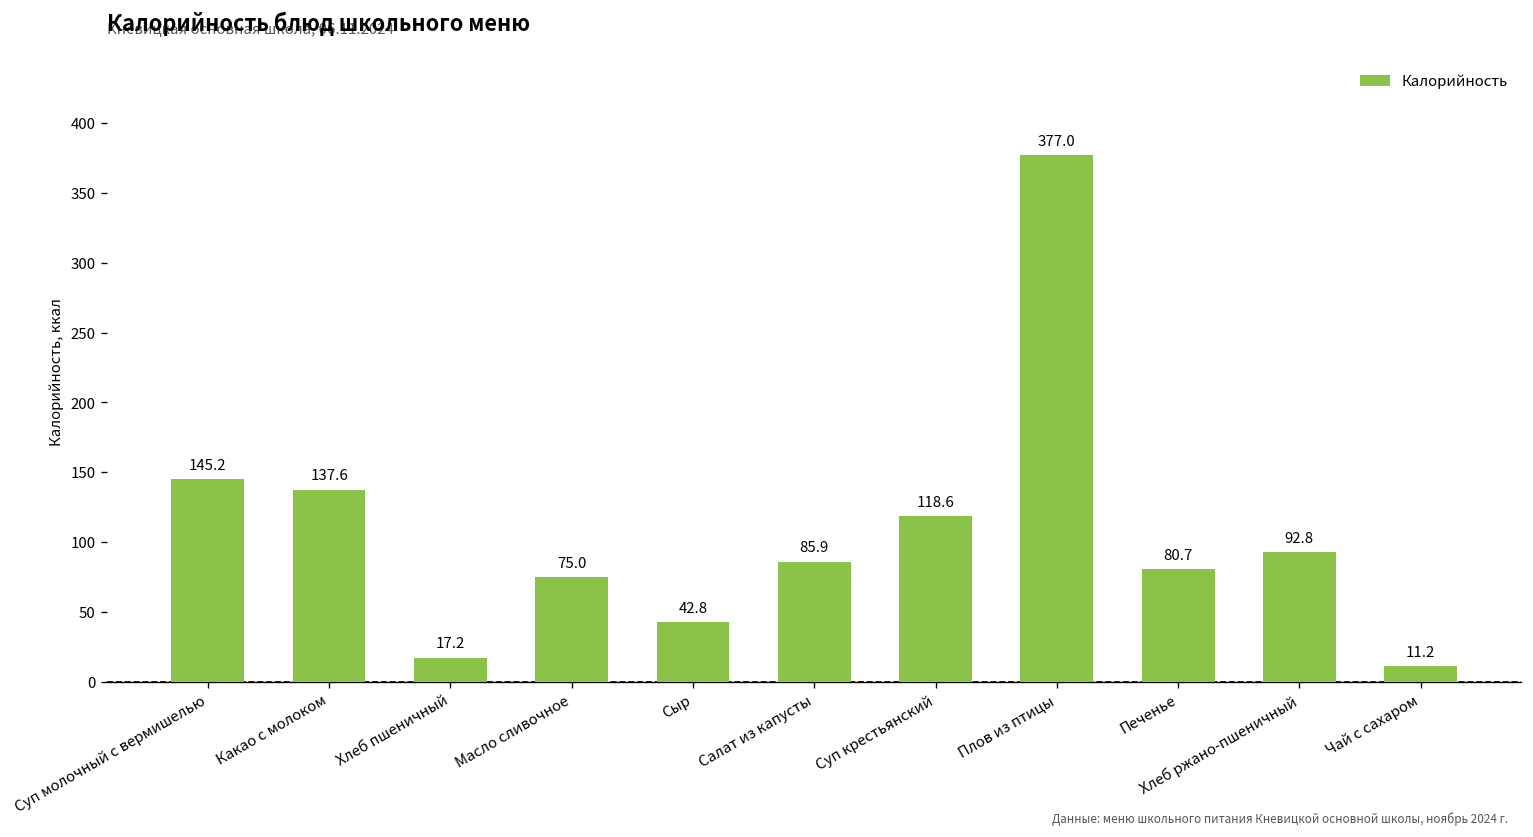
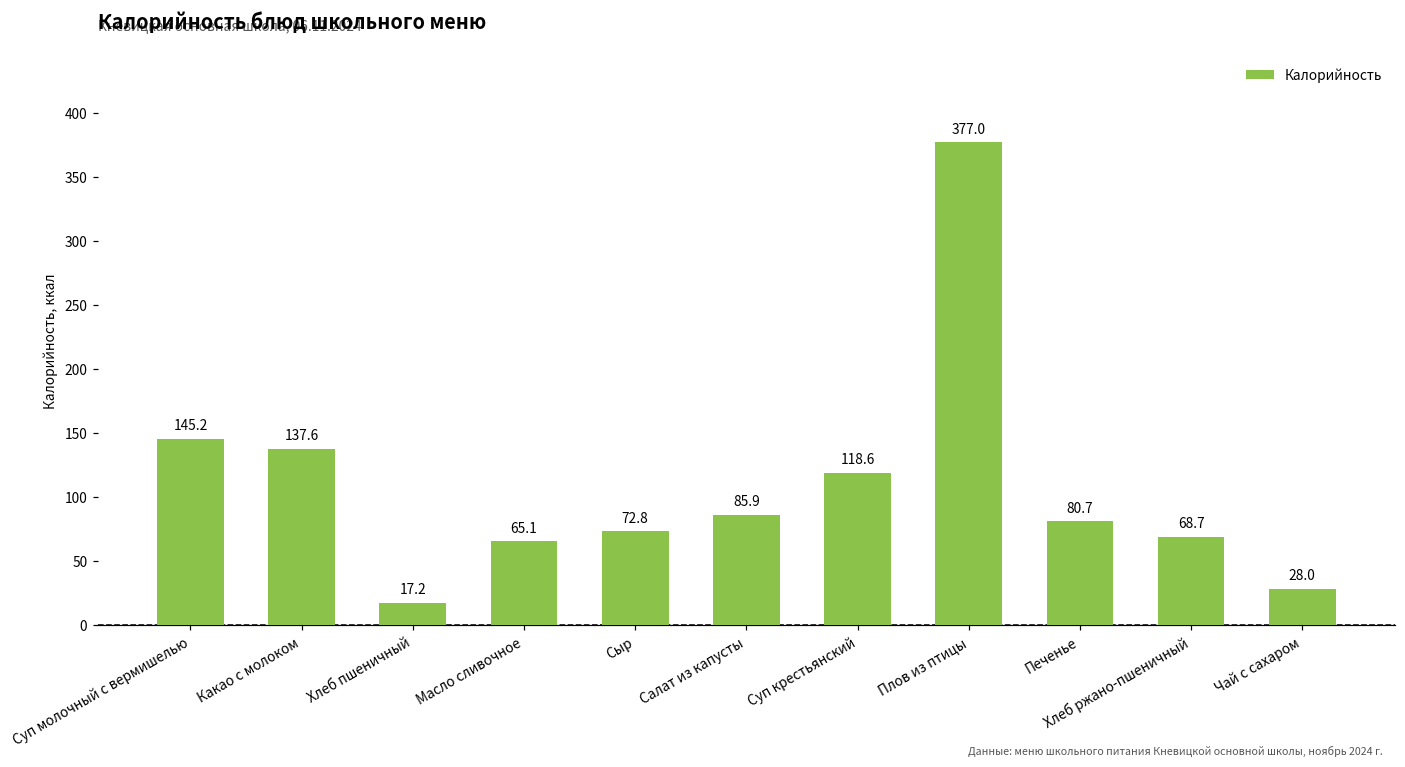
Масло сливочное: 75.0 -> 65.1
Сыр: 42.8 -> 72.8
Хлеб ржано-пшеничный: 92.8 -> 68.7
Чай с сахаром: 11.2 -> 28.0
